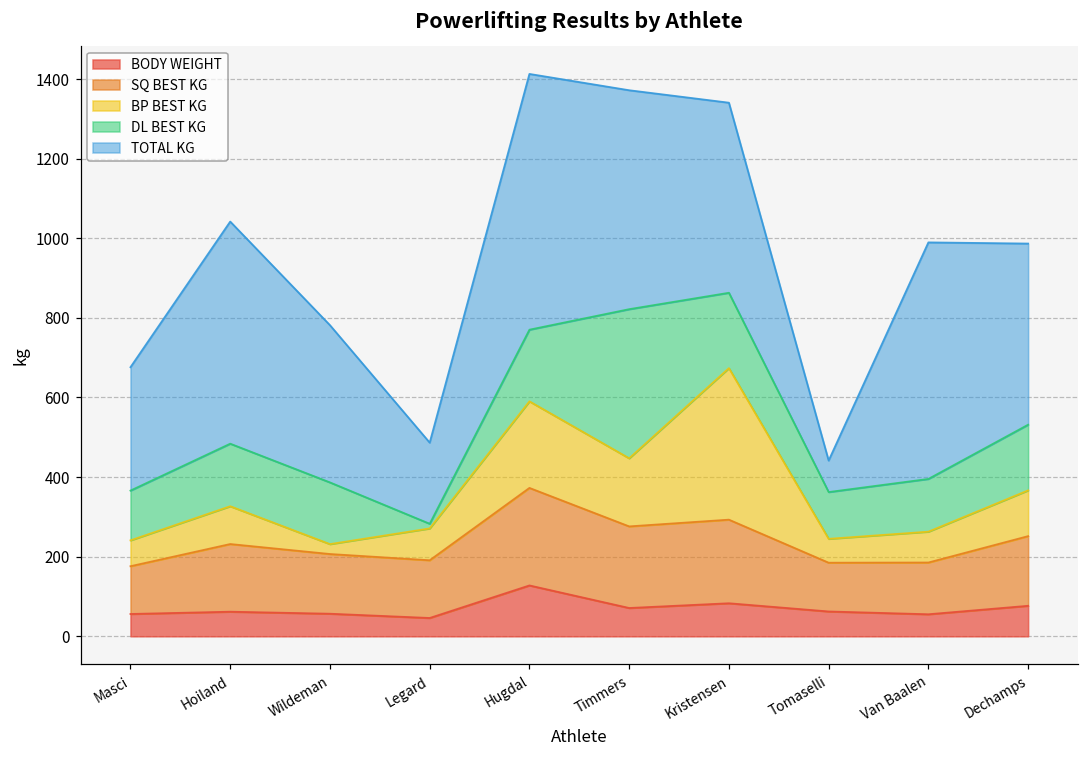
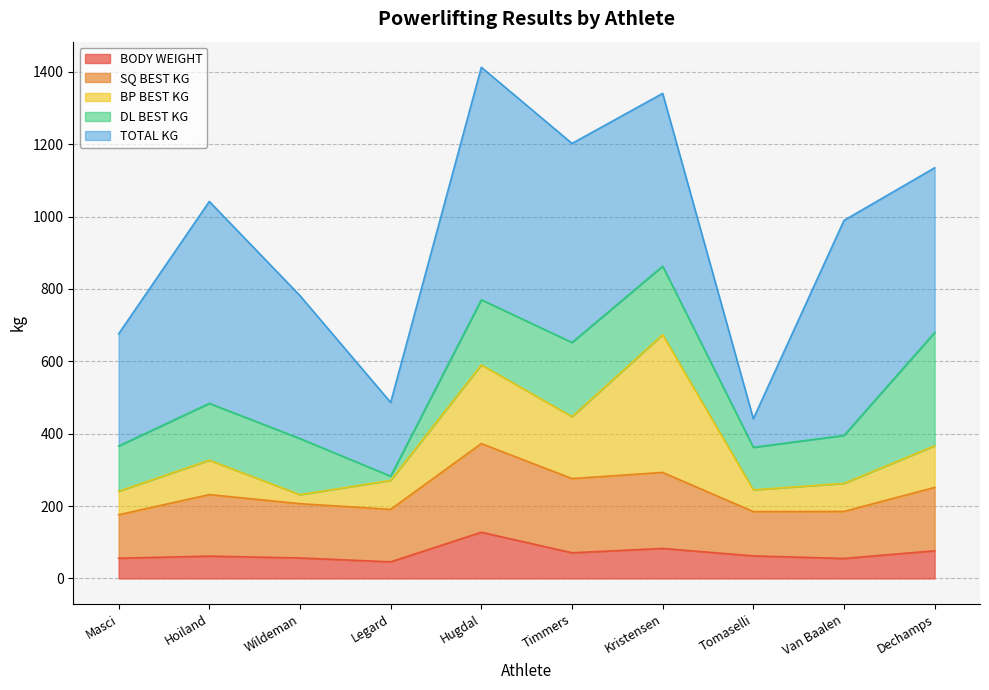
DL BEST KG, Timmers: 370 -> 210
DL BEST KG, Dechamps: 170 -> 310
